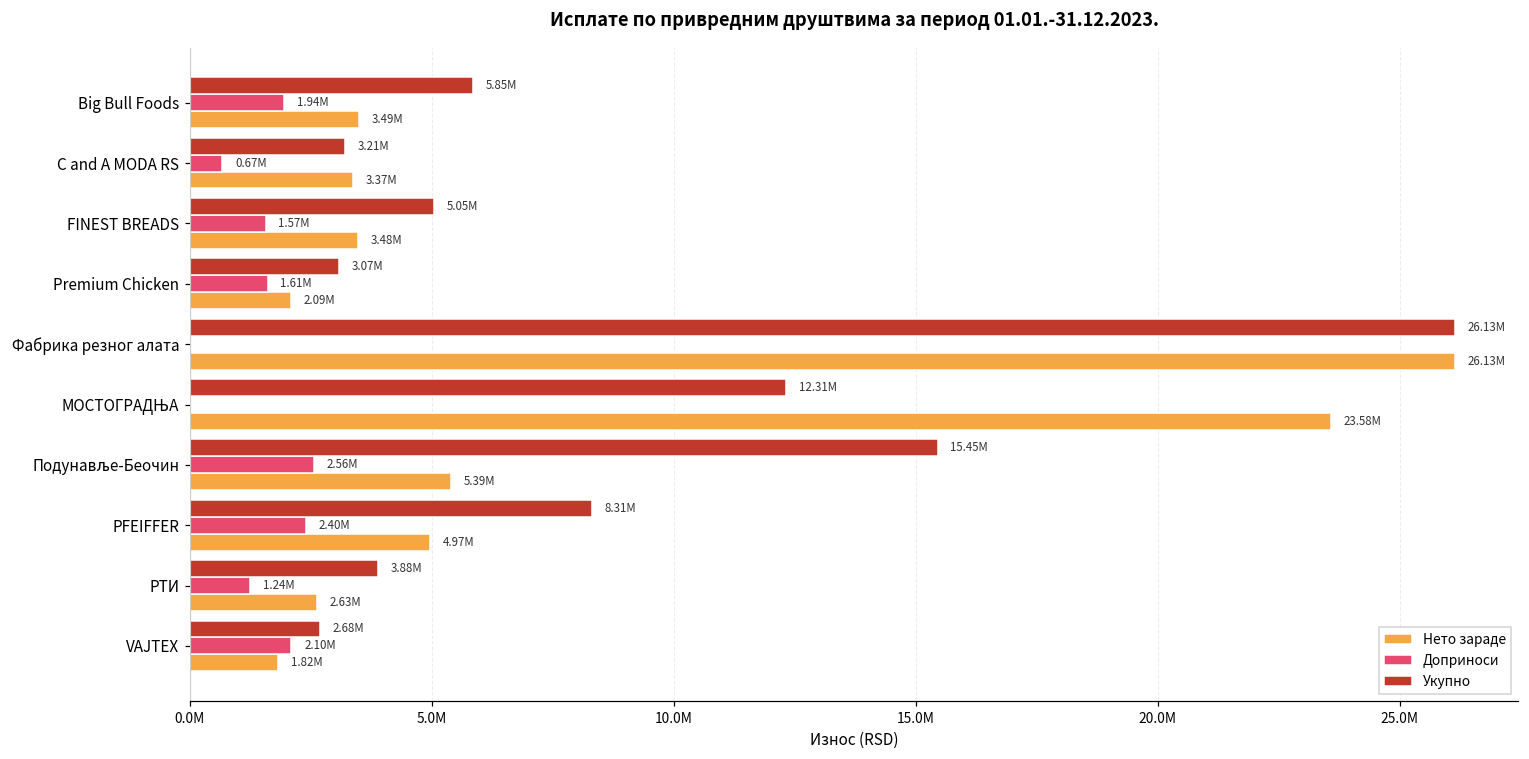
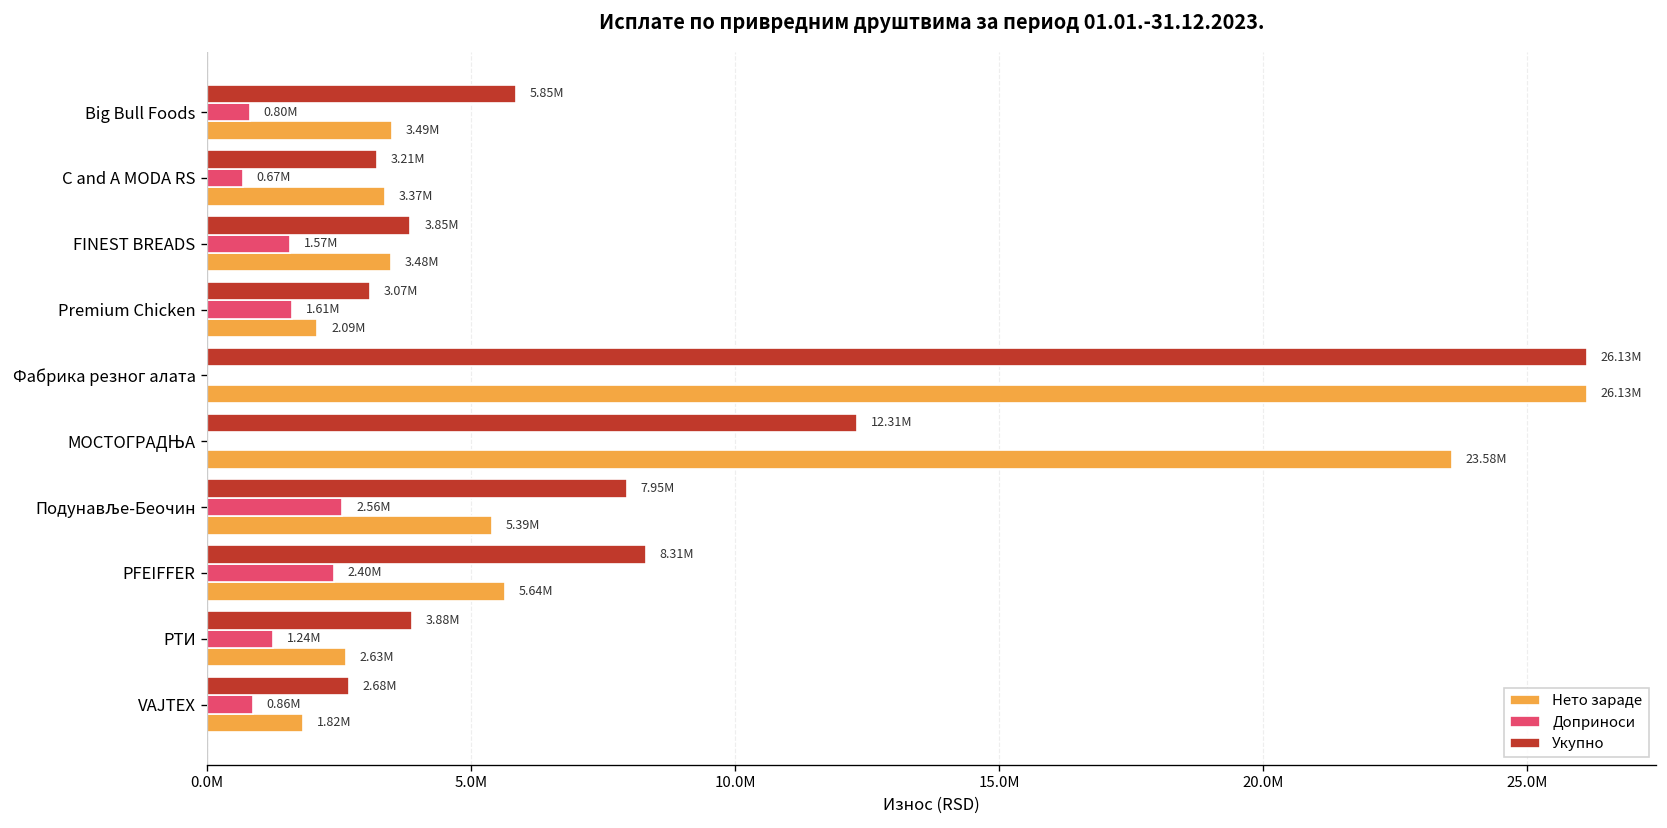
Доприноси, Big Bull Foods: 1.94M -> 0.80M
Укупно, FINEST BREADS: 5.05M -> 3.85M
Укупно, Подунавље-Беочин: 15.45M -> 7.95M
Нето зараде, PFEIFFER: 4.97M -> 5.64M
Доприноси, VAJTEX: 2.10M -> 0.86M
